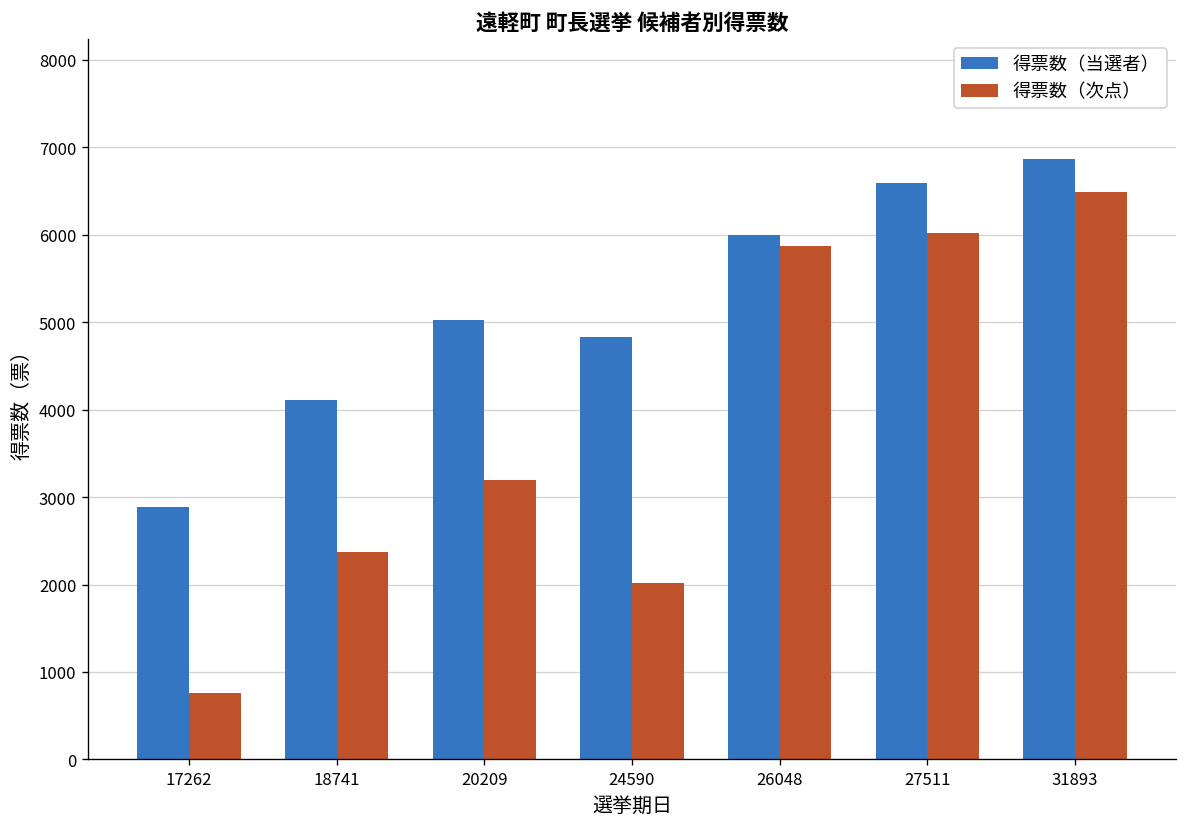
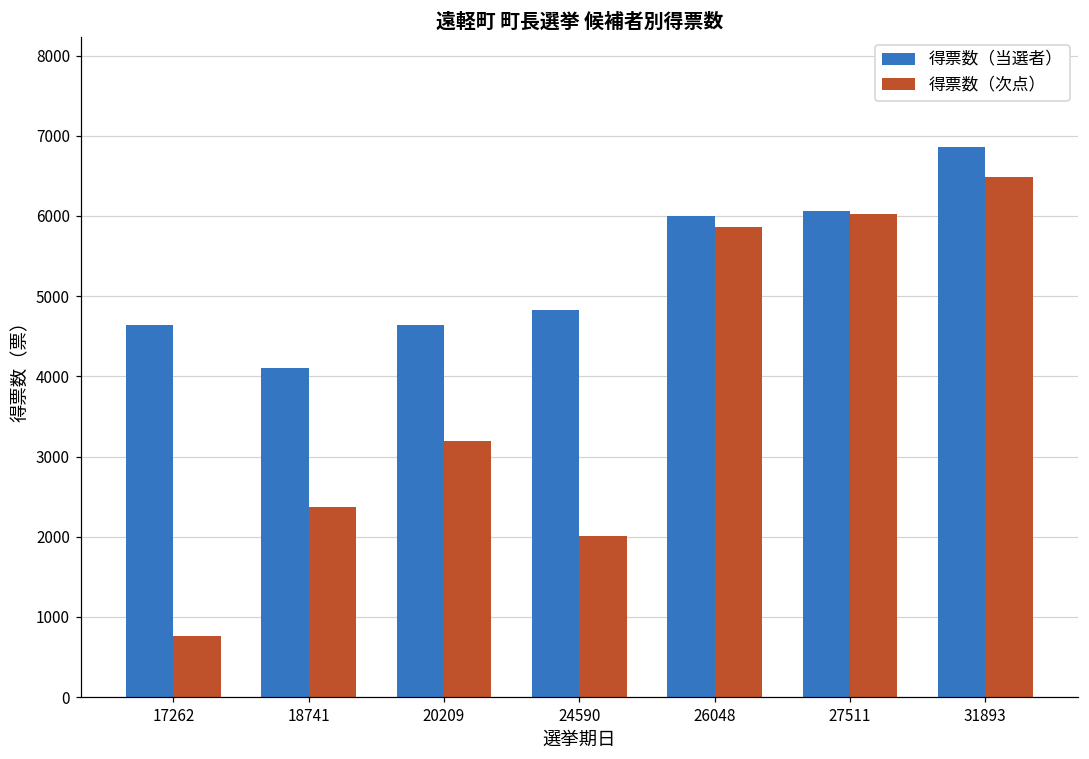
得票数（当選者）, 17262: 2900 -> 4600
得票数（当選者）, 20209: 5000 -> 4600
得票数（当選者）, 27511: 6600 -> 6100
